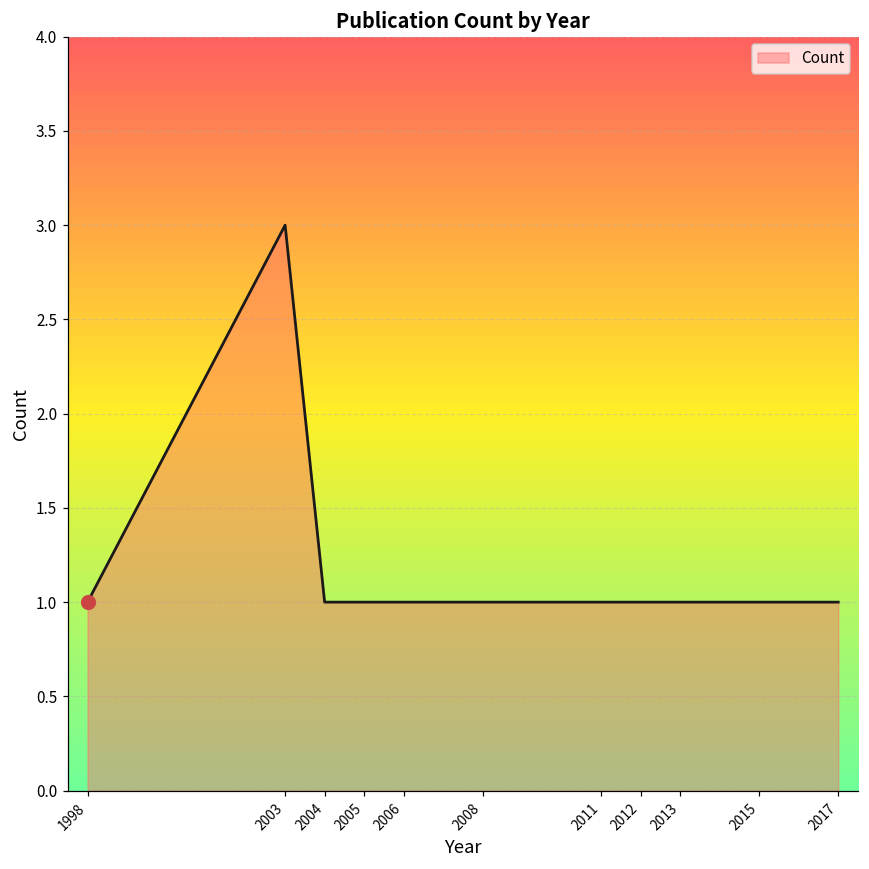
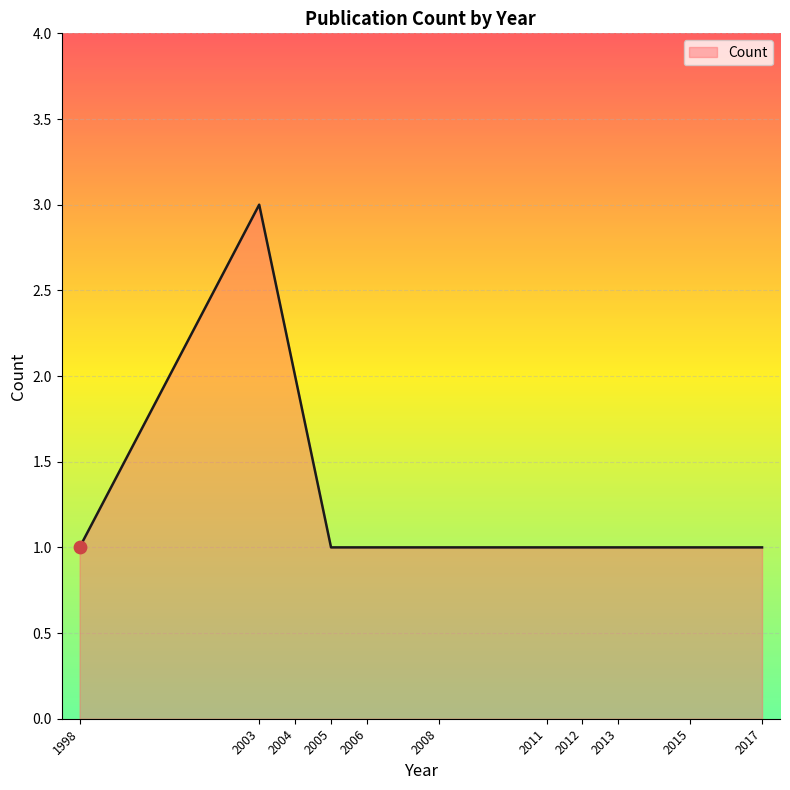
Count, 2004: 1 -> 2
